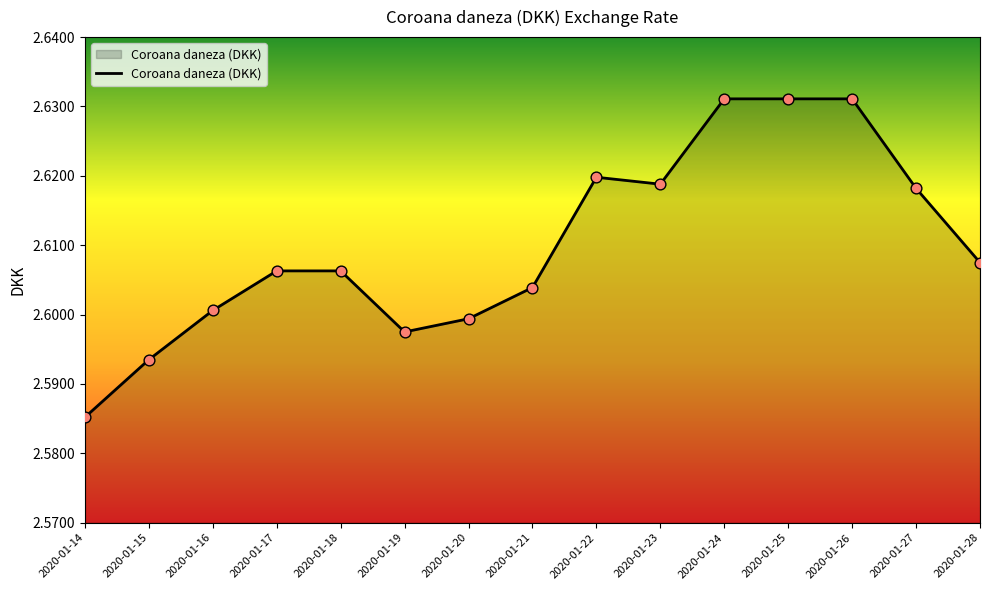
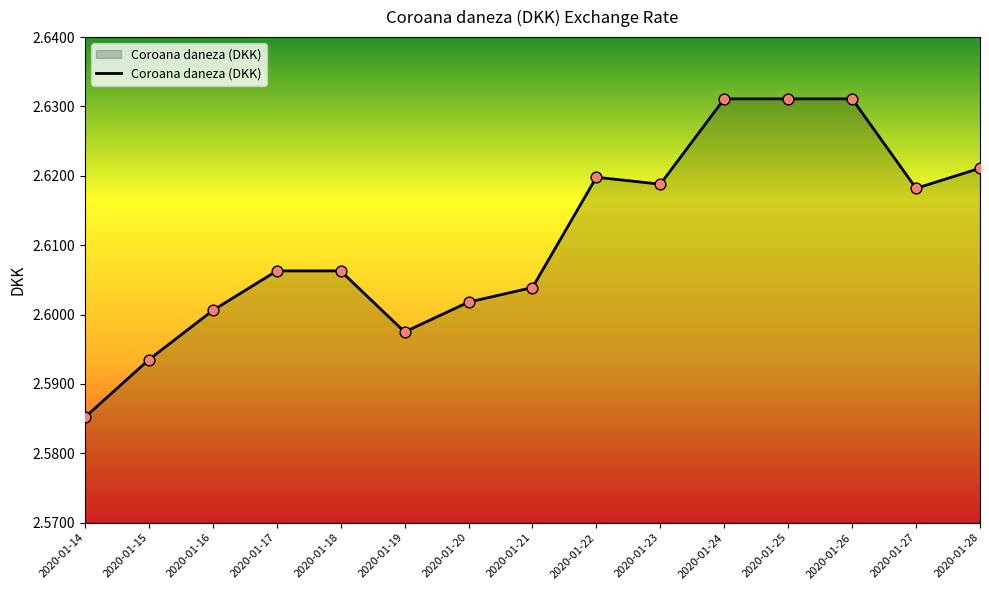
2020-01-20: 2.599 -> 2.602
2020-01-28: 2.608 -> 2.621
